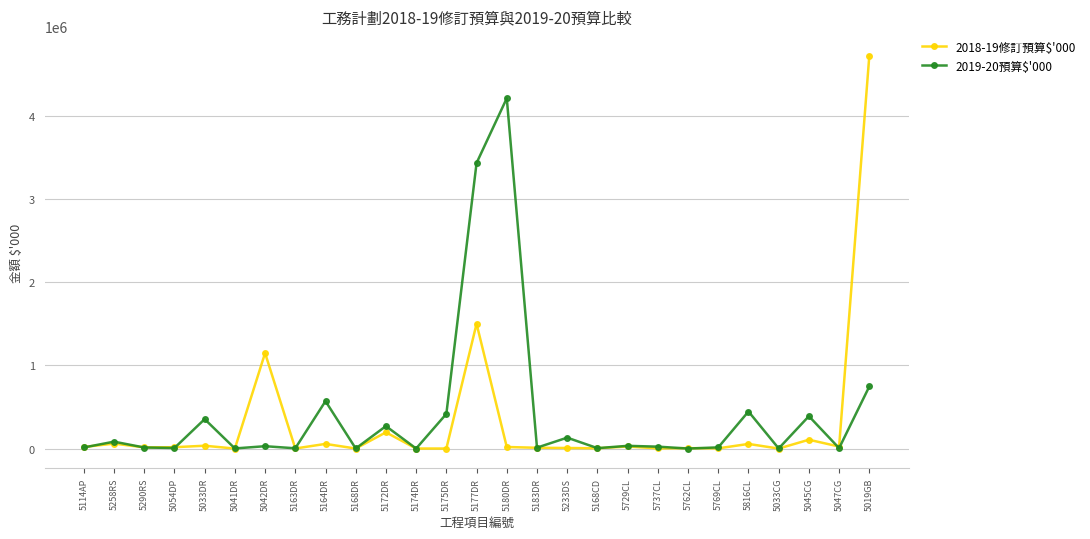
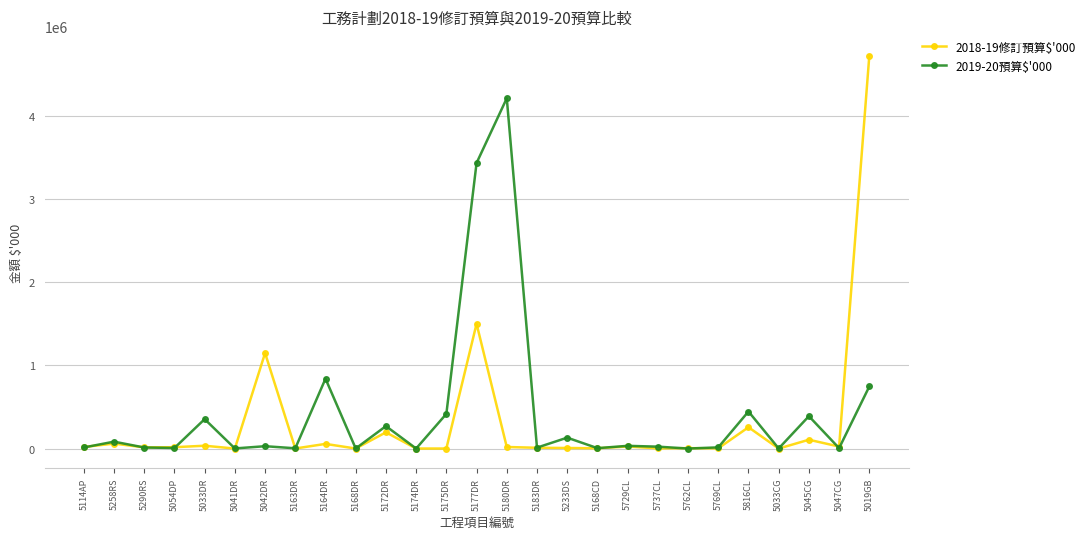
2019-20預算$'000, 5164DR: 600000 -> 800000
2018-19修訂預算$'000, 5816CL: 100000 -> 300000
